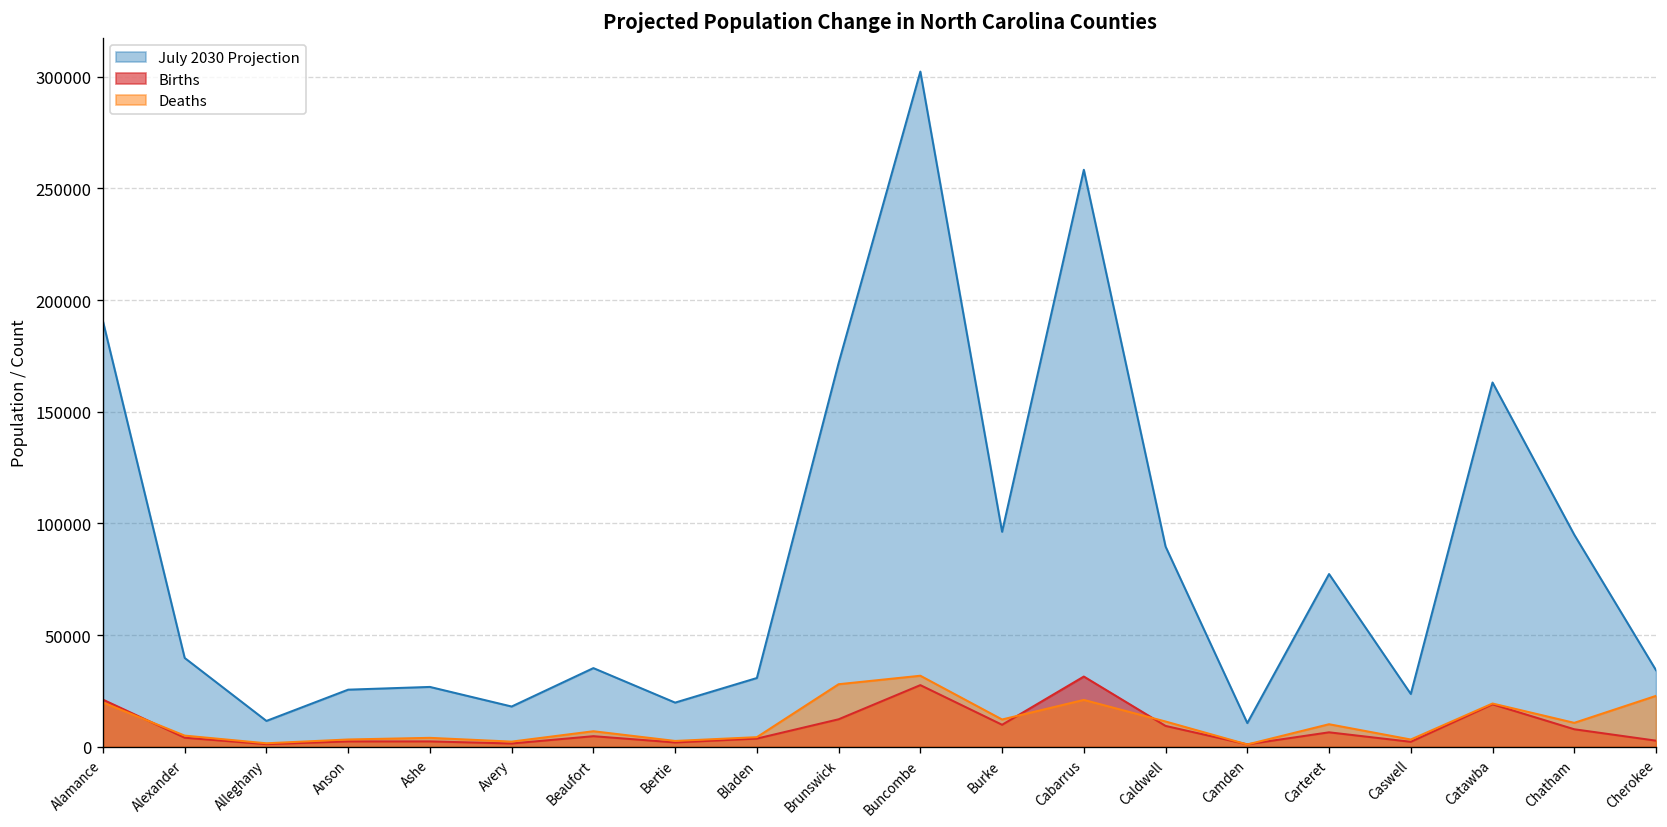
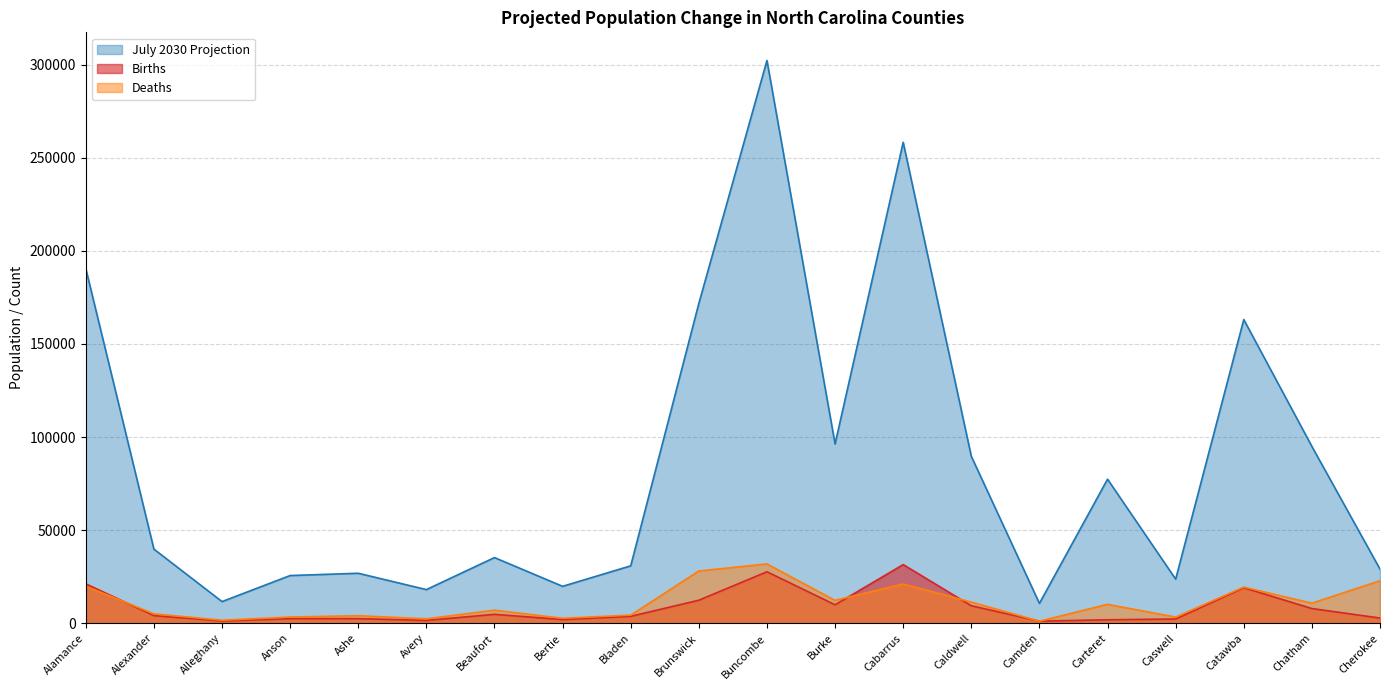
Births, Carteret: 7000 -> 2000
July 2030 Projection, Cherokee: 34000 -> 29000
